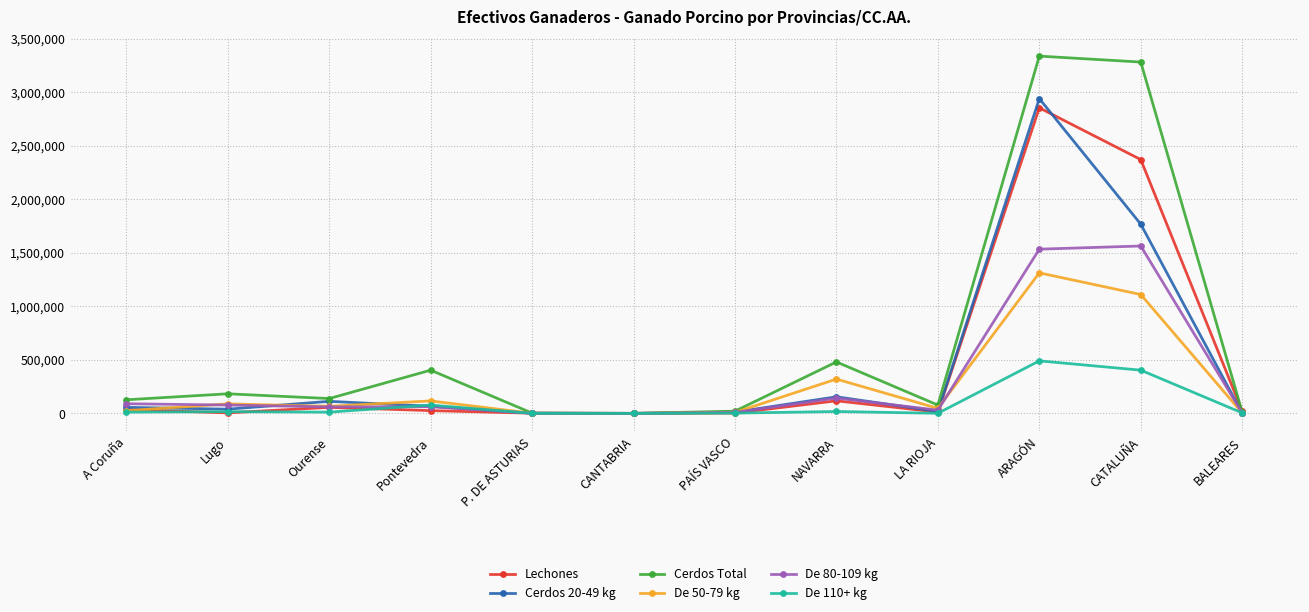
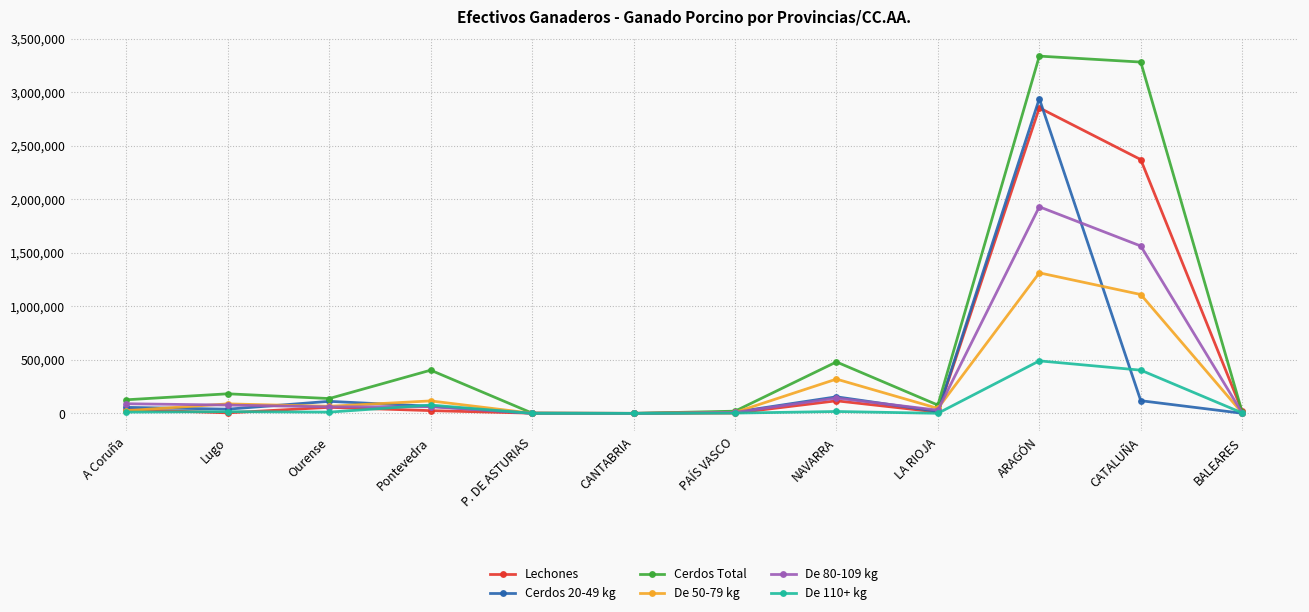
De 80-109 kg, ARAGÓN: 1,500,000 -> 1,900,000
Cerdos 20-49 kg, CATALUÑA: 1,800,000 -> 100,000
